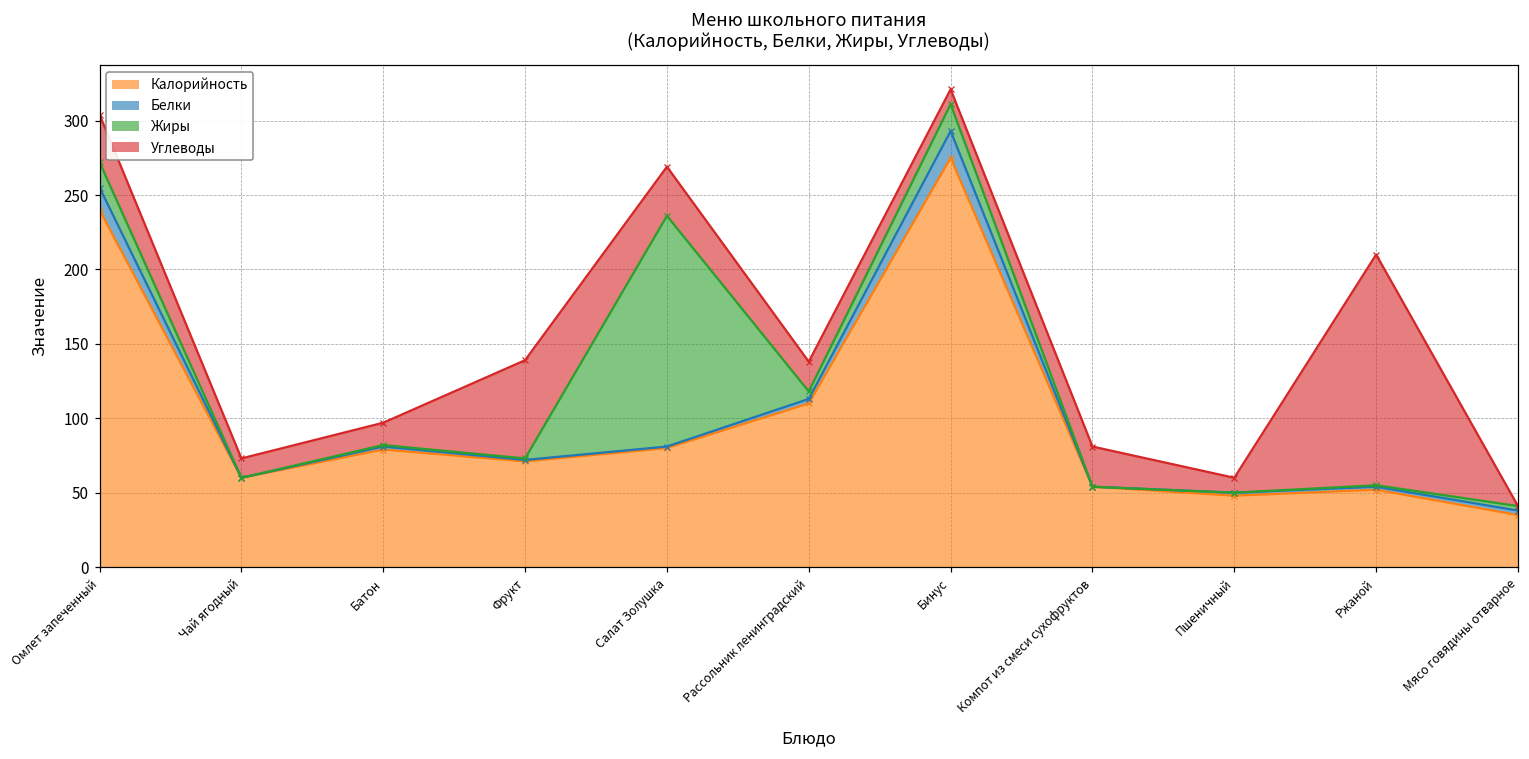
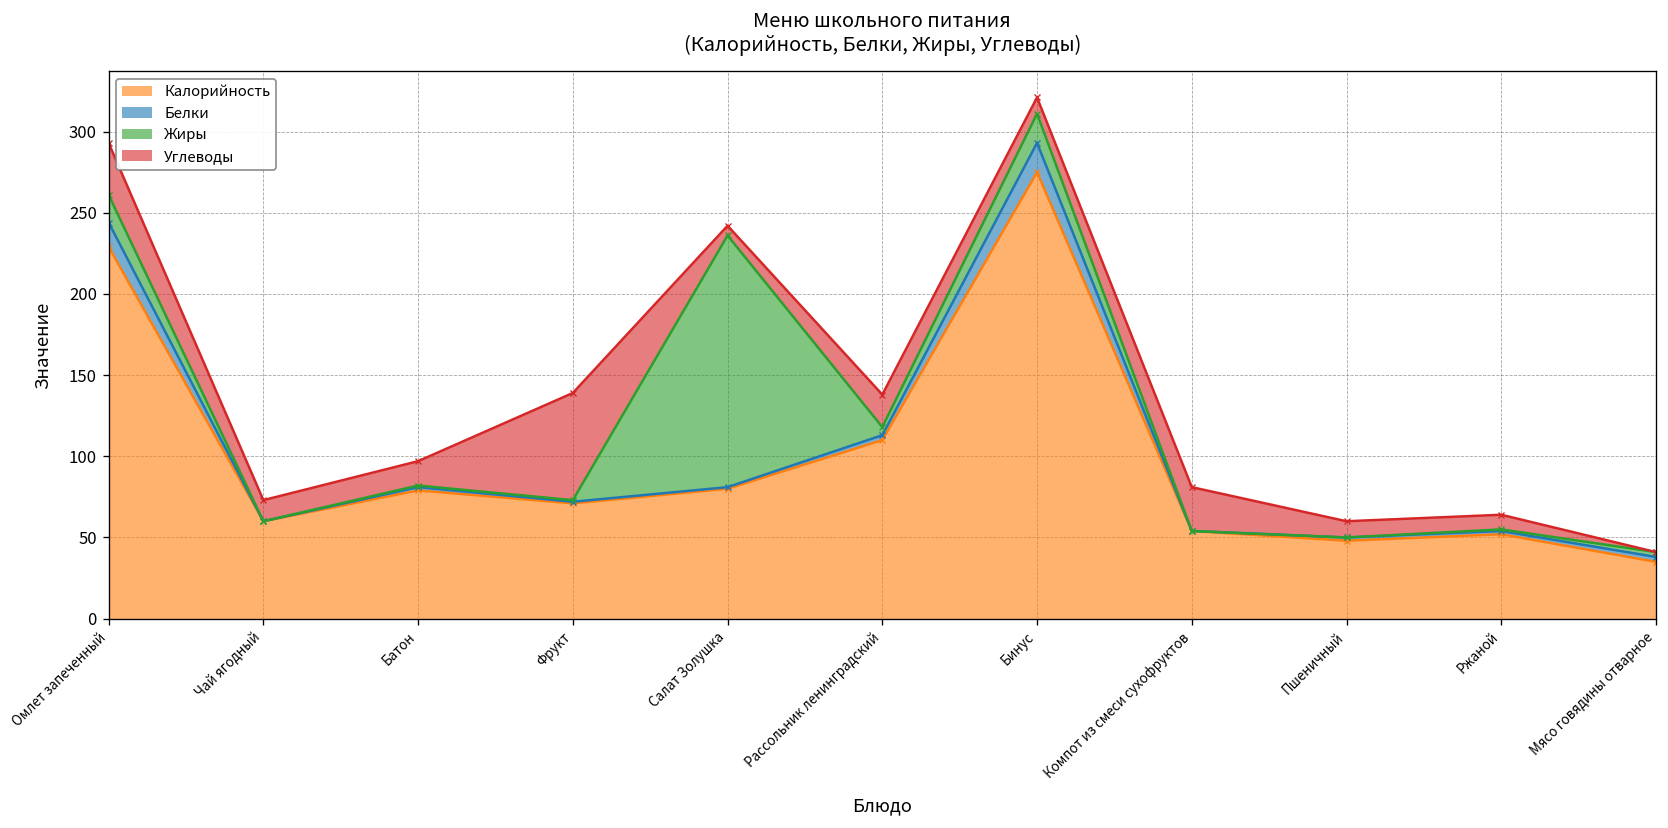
Калорийность, Омлет запеченный: 240 -> 229
Углеводы, Салат Золушка: 33 -> 6
Углеводы, Ржаной: 155 -> 9
